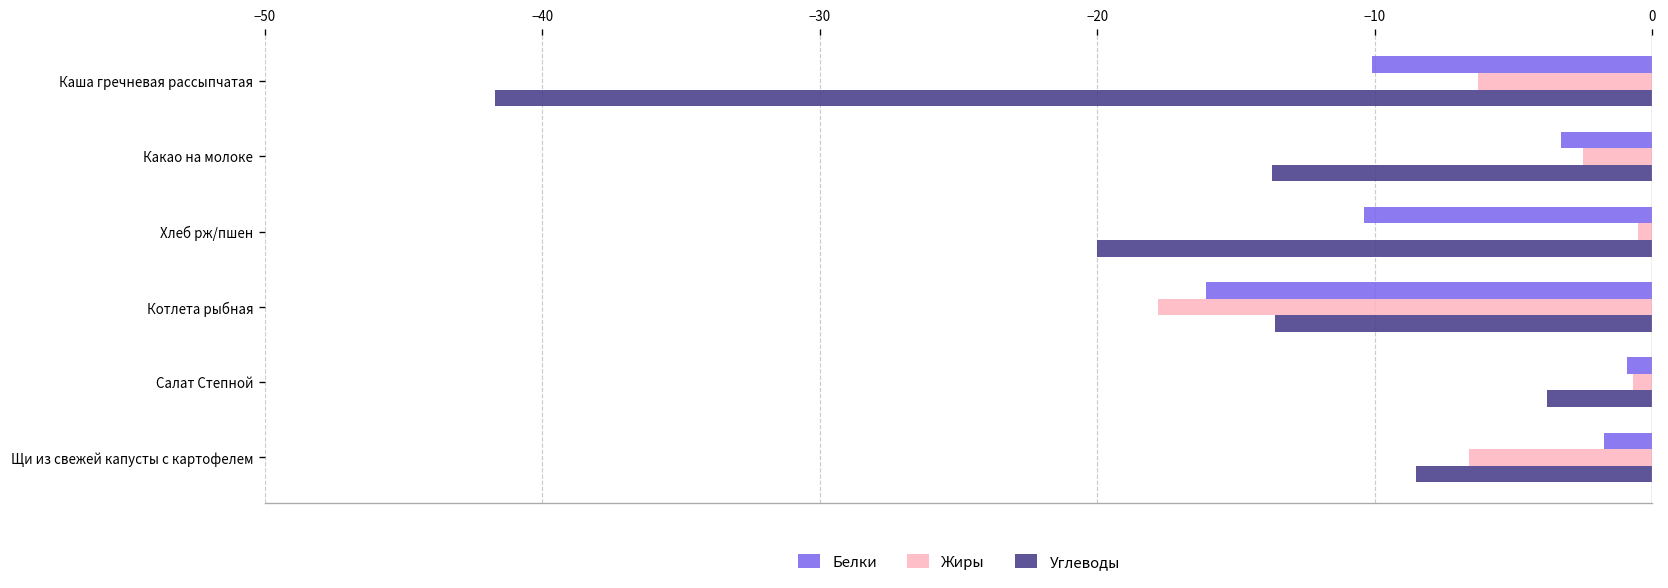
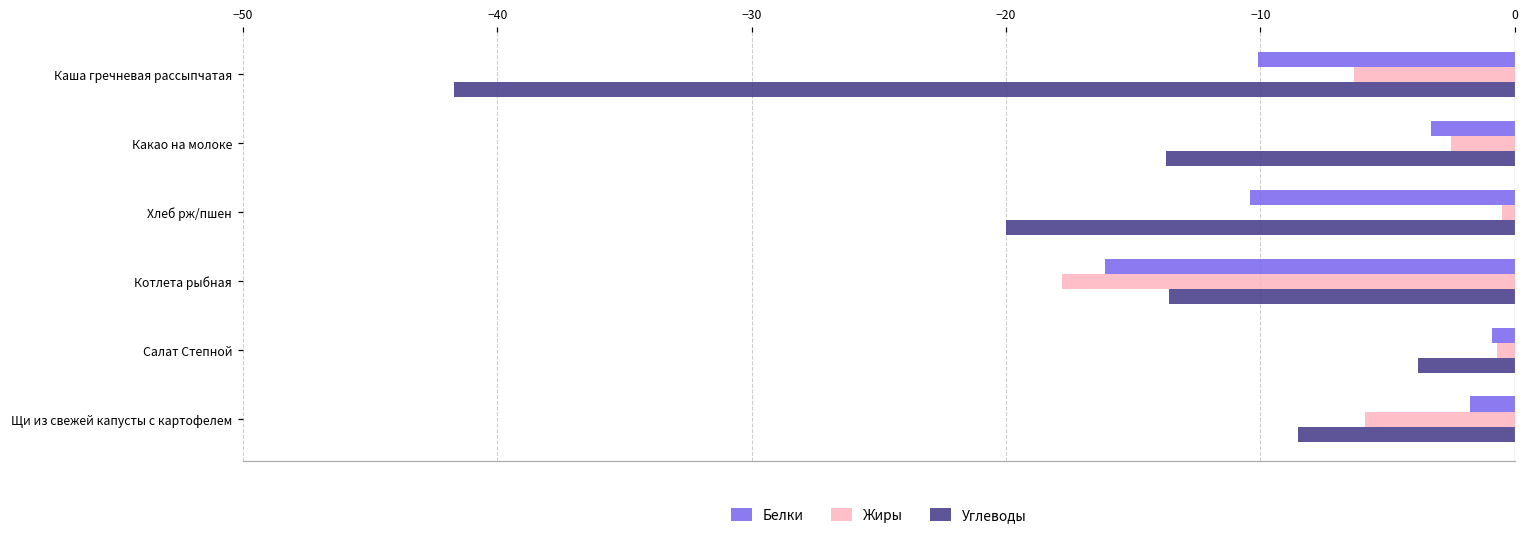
Жиры, Щи из свежей капусты с картофелем: -6.6 -> -5.9
